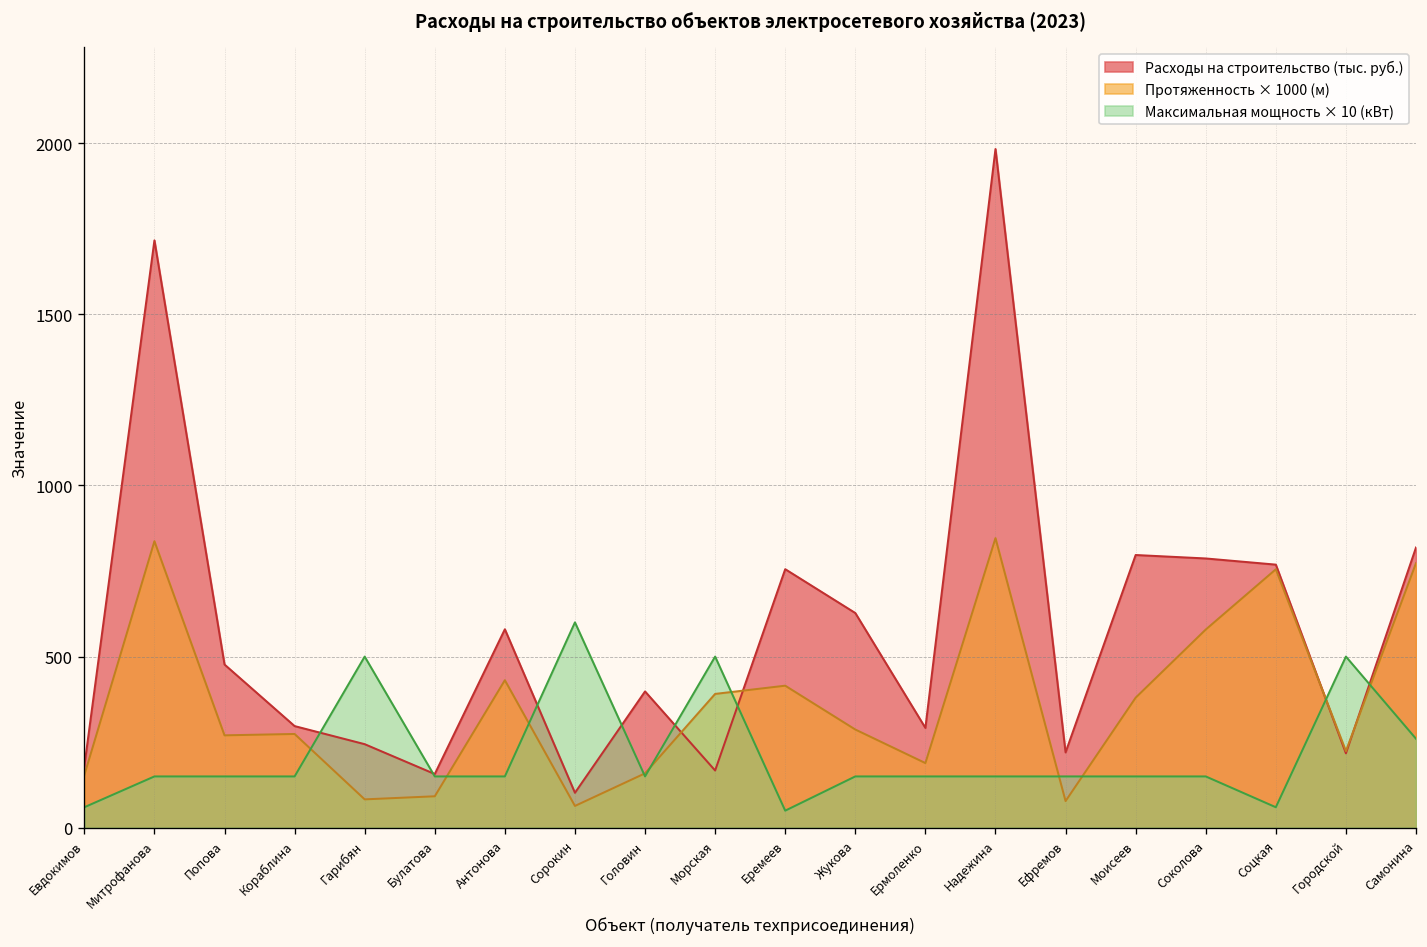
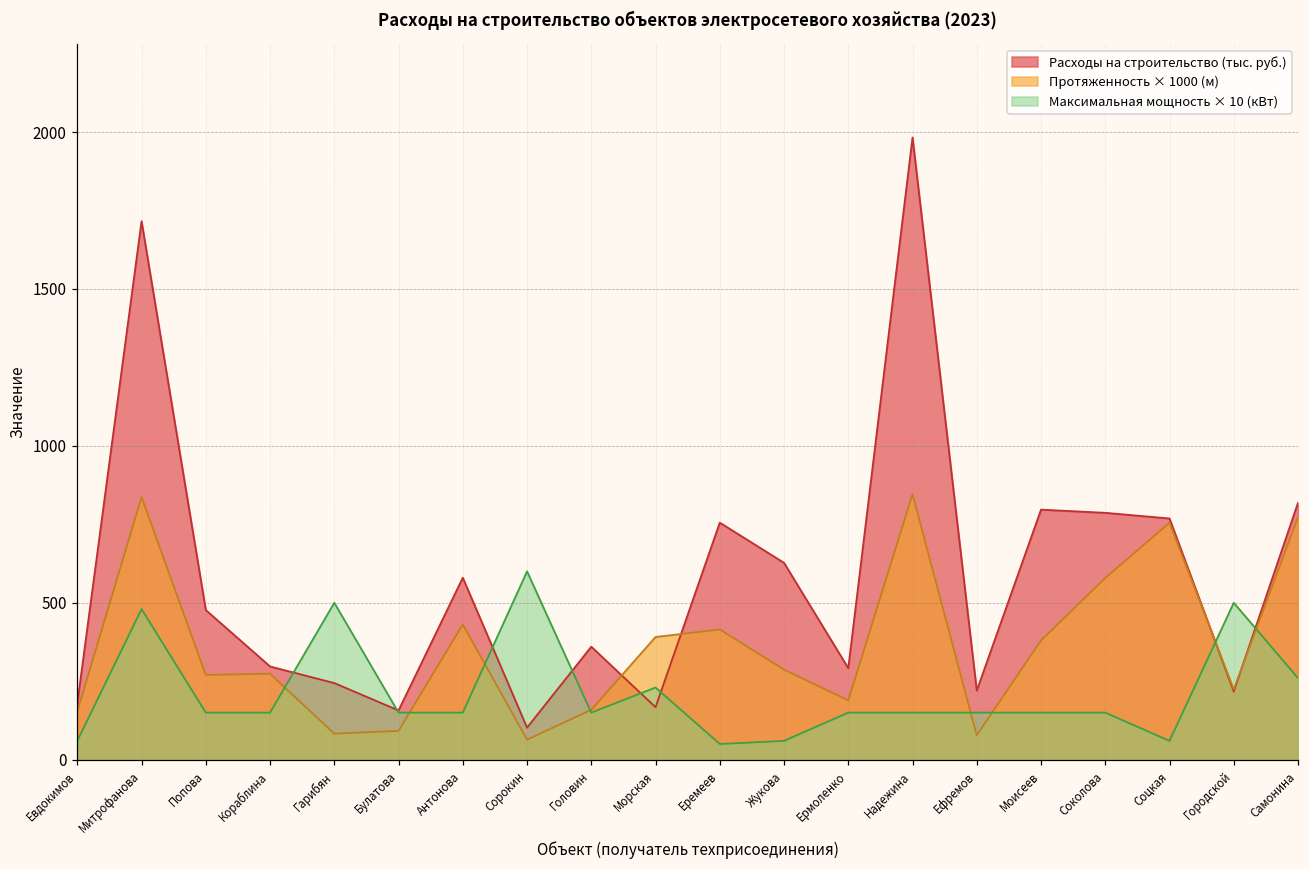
Максимальная мощность × 10 (кВт), Митрофанова: 150 -> 480
Расходы на строительство (тыс. руб.), Головин: 400 -> 360
Максимальная мощность × 10 (кВт), Морская: 500 -> 230
Максимальная мощность × 10 (кВт), Жукова: 150 -> 60
